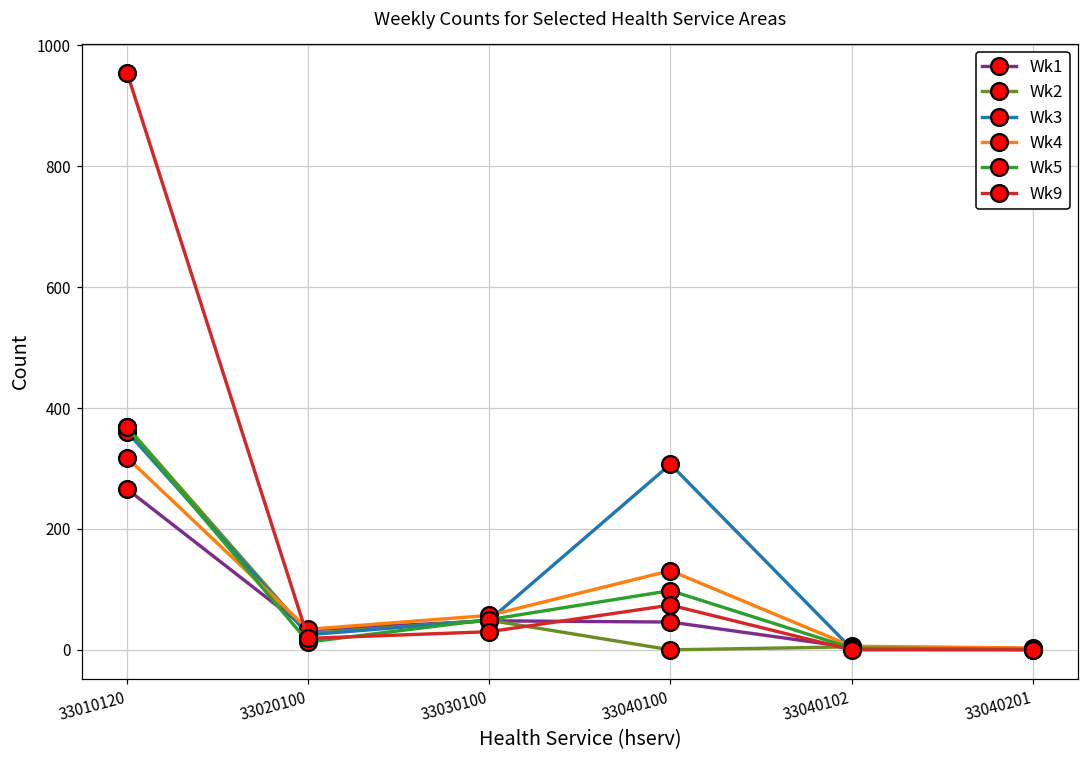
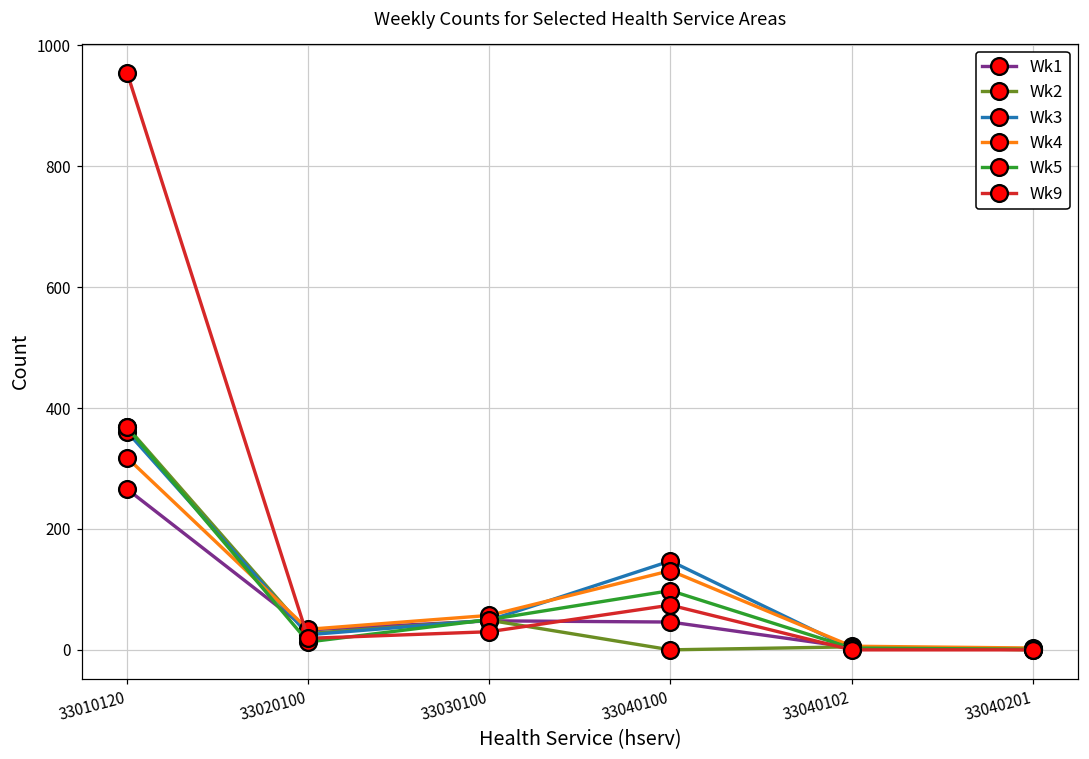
Wk3, 33040100: 310 -> 150
